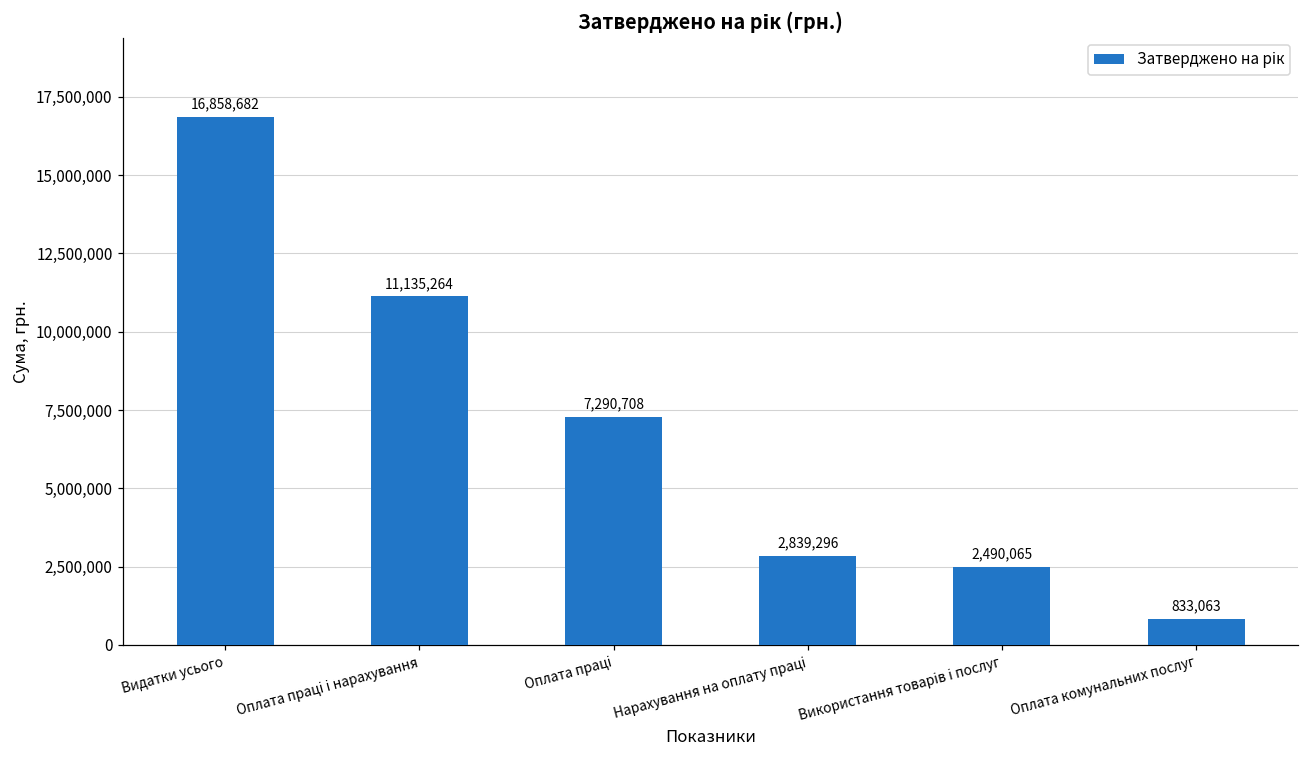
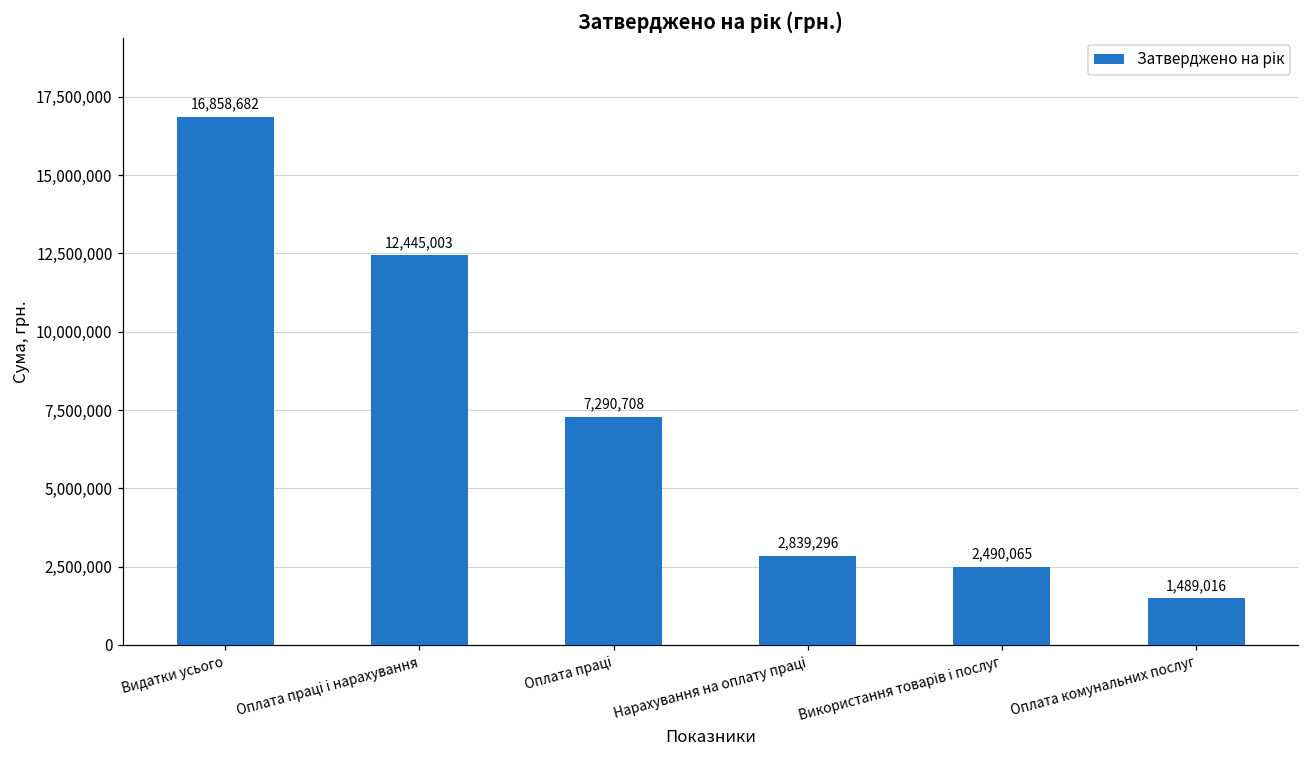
Оплата праці і нарахування: 11,135,264 -> 12,445,003
Оплата комунальних послуг: 833,063 -> 1,489,016
